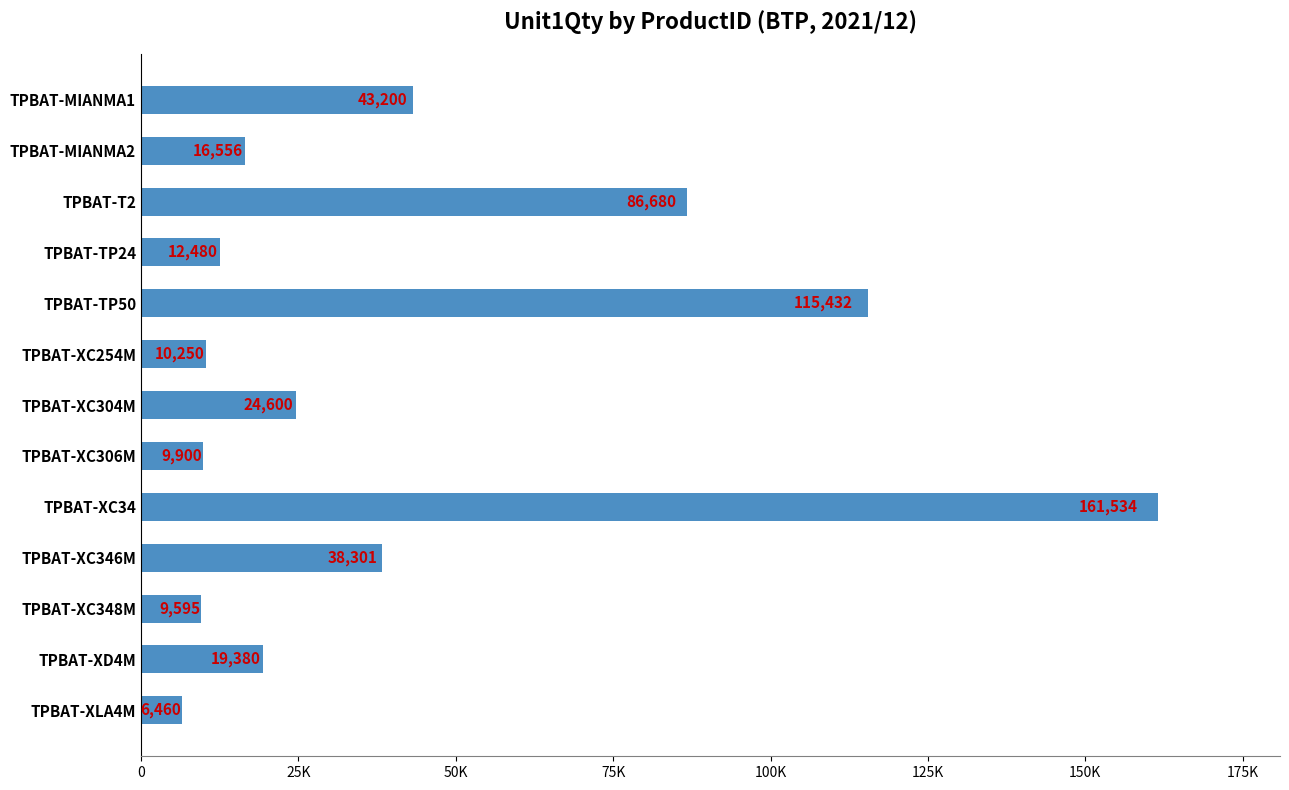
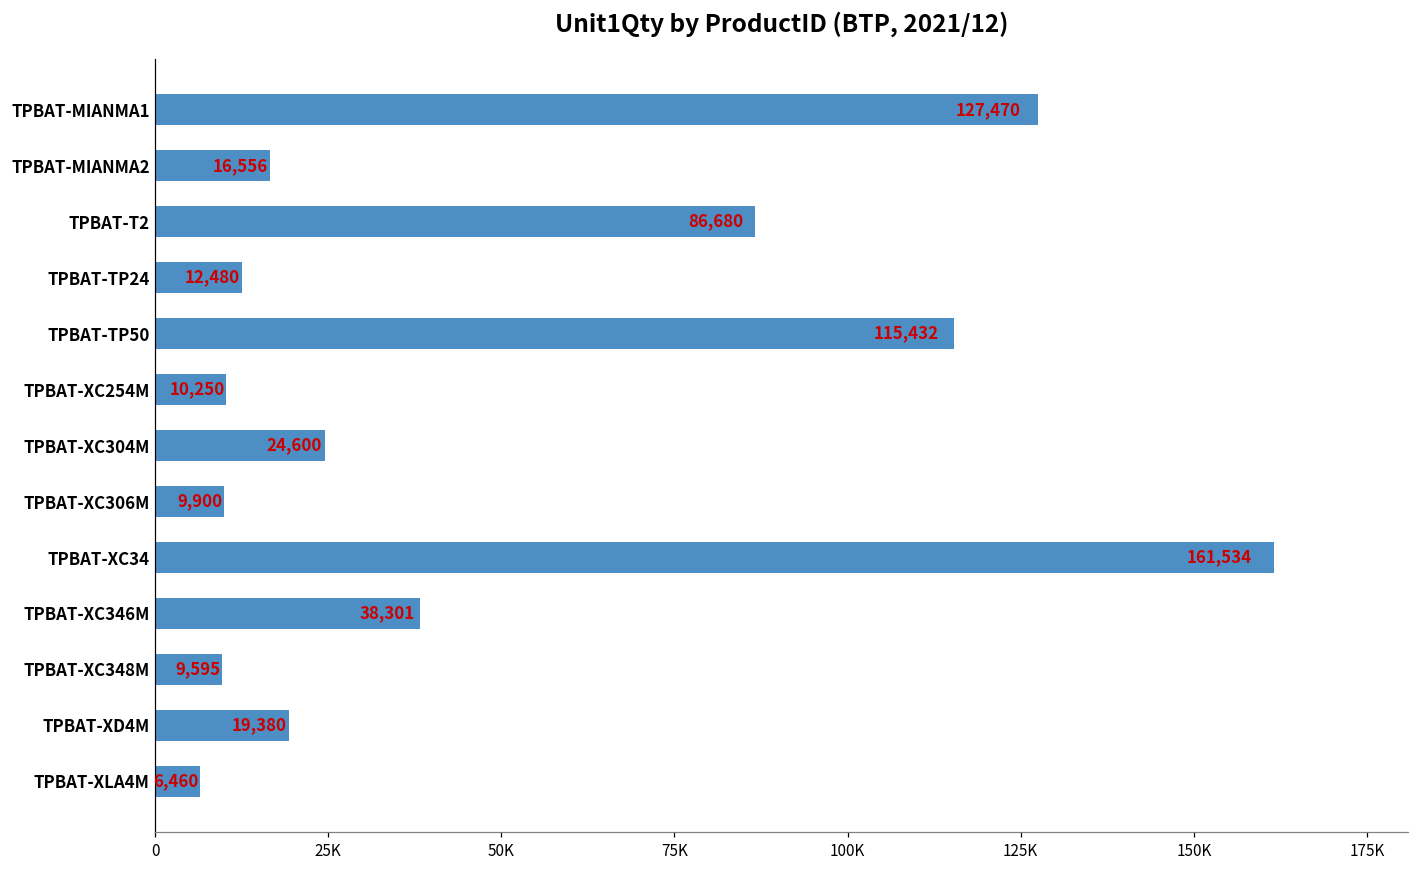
TPBAT-MIANMA1: 43,200 -> 127,470
